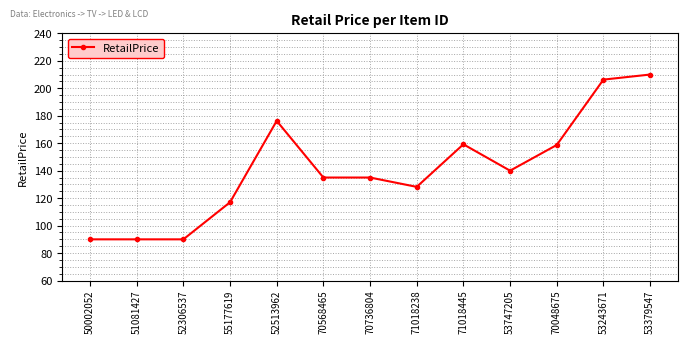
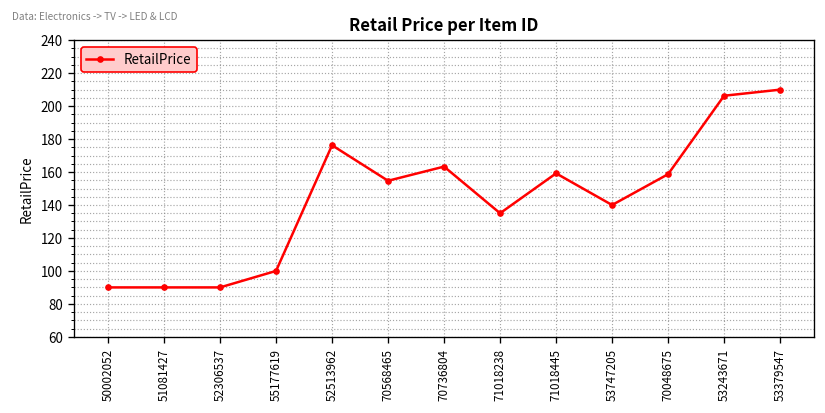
55177619: 117 -> 100
70568465: 135 -> 155
70736804: 135 -> 163
71018238: 128 -> 135
